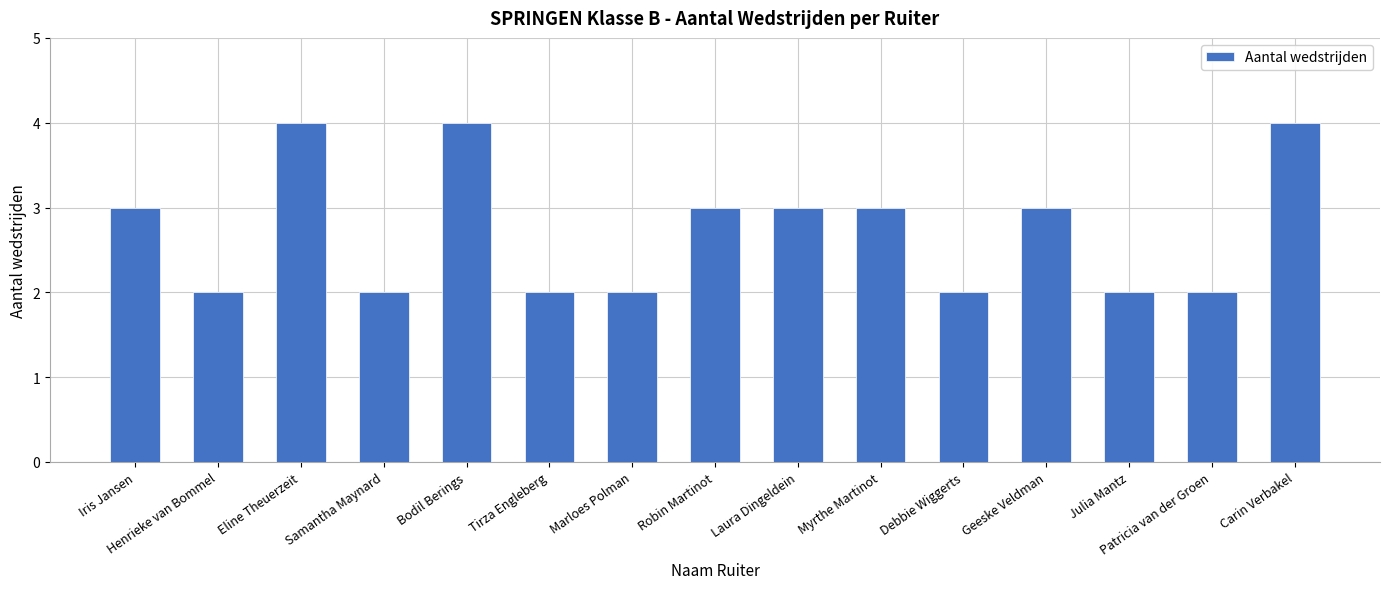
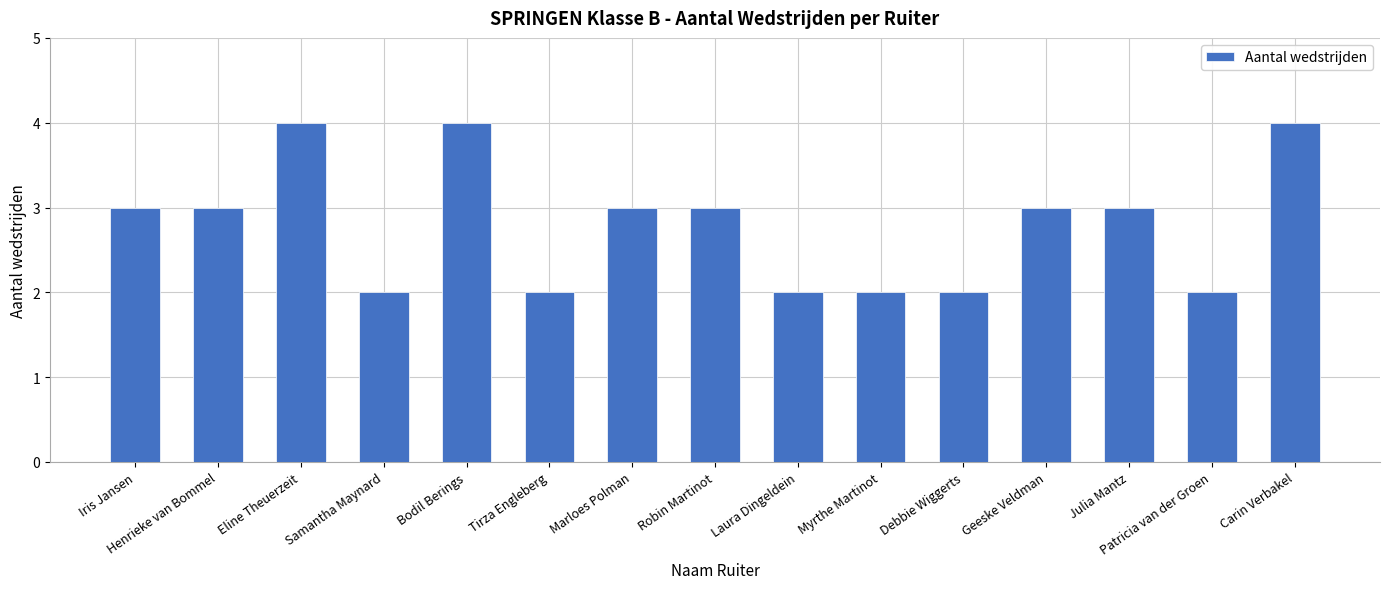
Henrieke van Bommel: 2 -> 3
Marloes Polman: 2 -> 3
Laura Dingeldein: 3 -> 2
Myrthe Martinot: 3 -> 2
Julia Mantz: 2 -> 3
